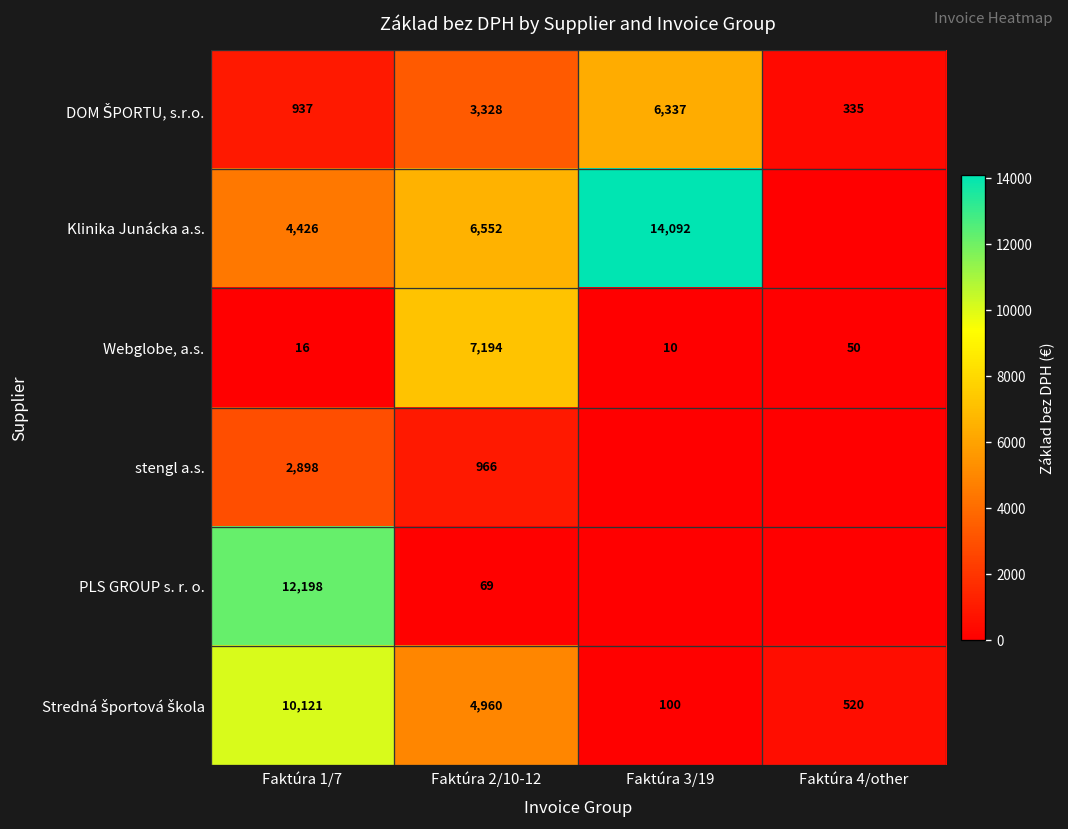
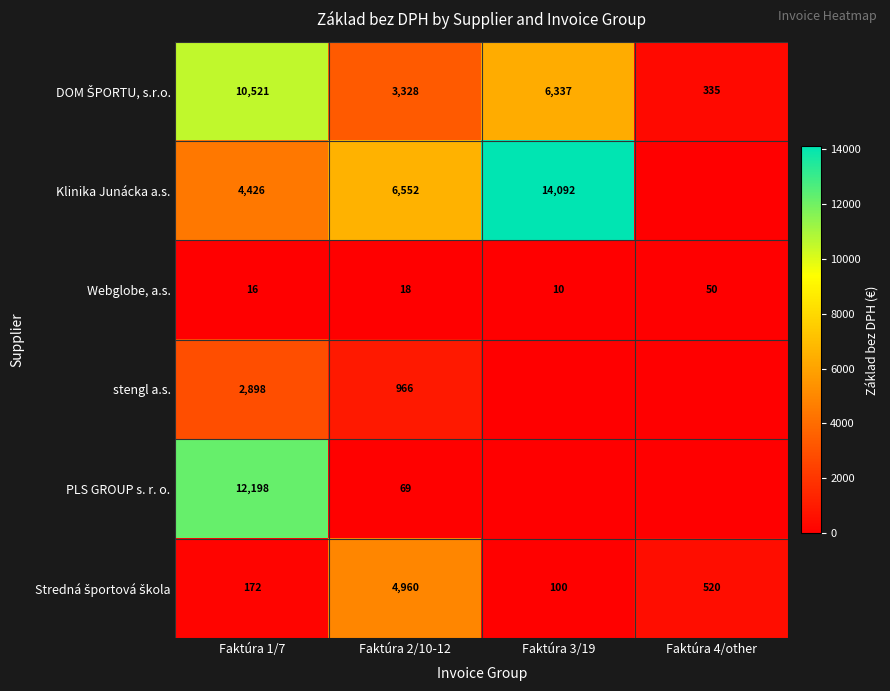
DOM ŠPORTU, s.r.o., Faktúra 1/7: 937 -> 10,521
Webglobe, a.s., Faktúra 2/10-12: 7,194 -> 18
Stredná športová škola, Faktúra 1/7: 10,121 -> 172
